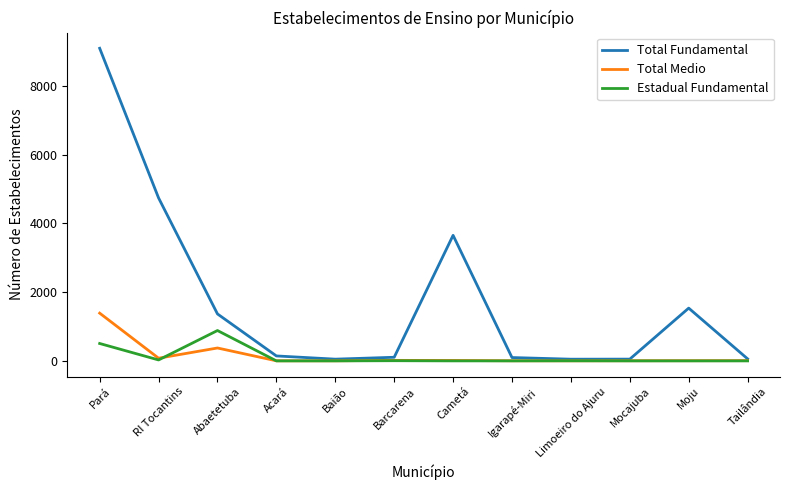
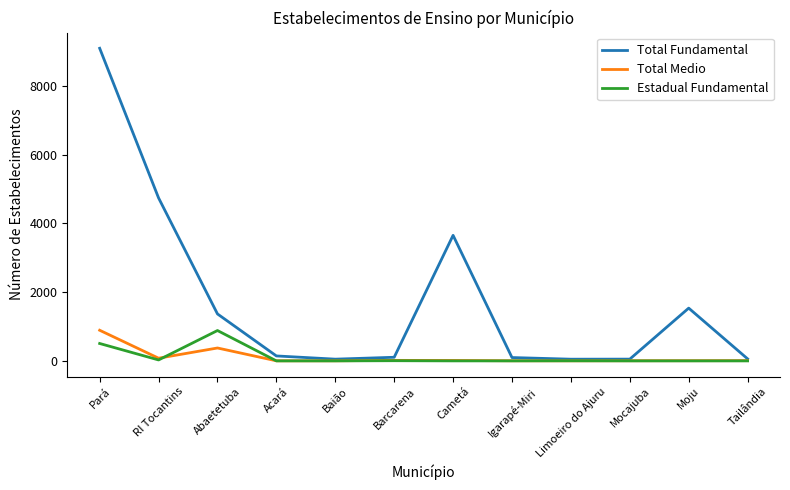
Total Medio, Pará: 1400 -> 900
